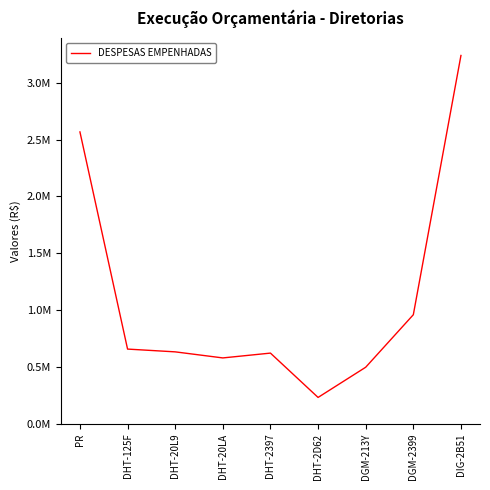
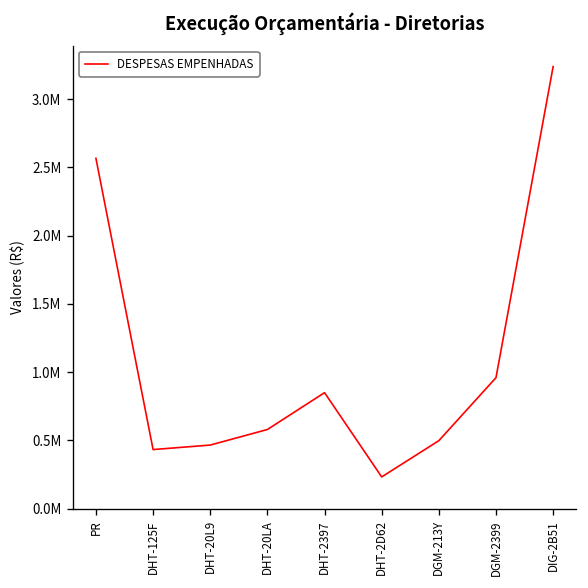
DHT-125F: 660000 -> 430000
DHT-20L9: 630000 -> 470000
DHT-2397: 620000 -> 850000
